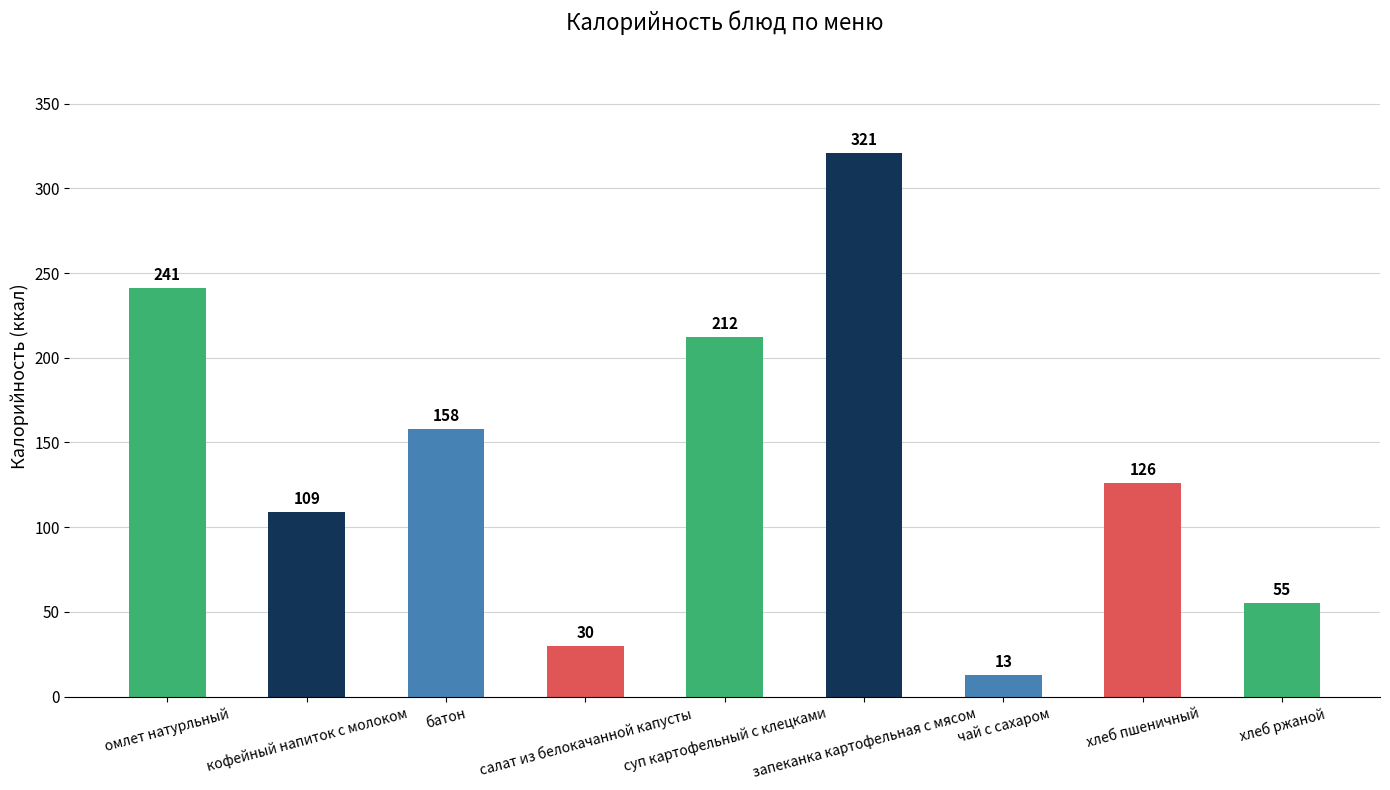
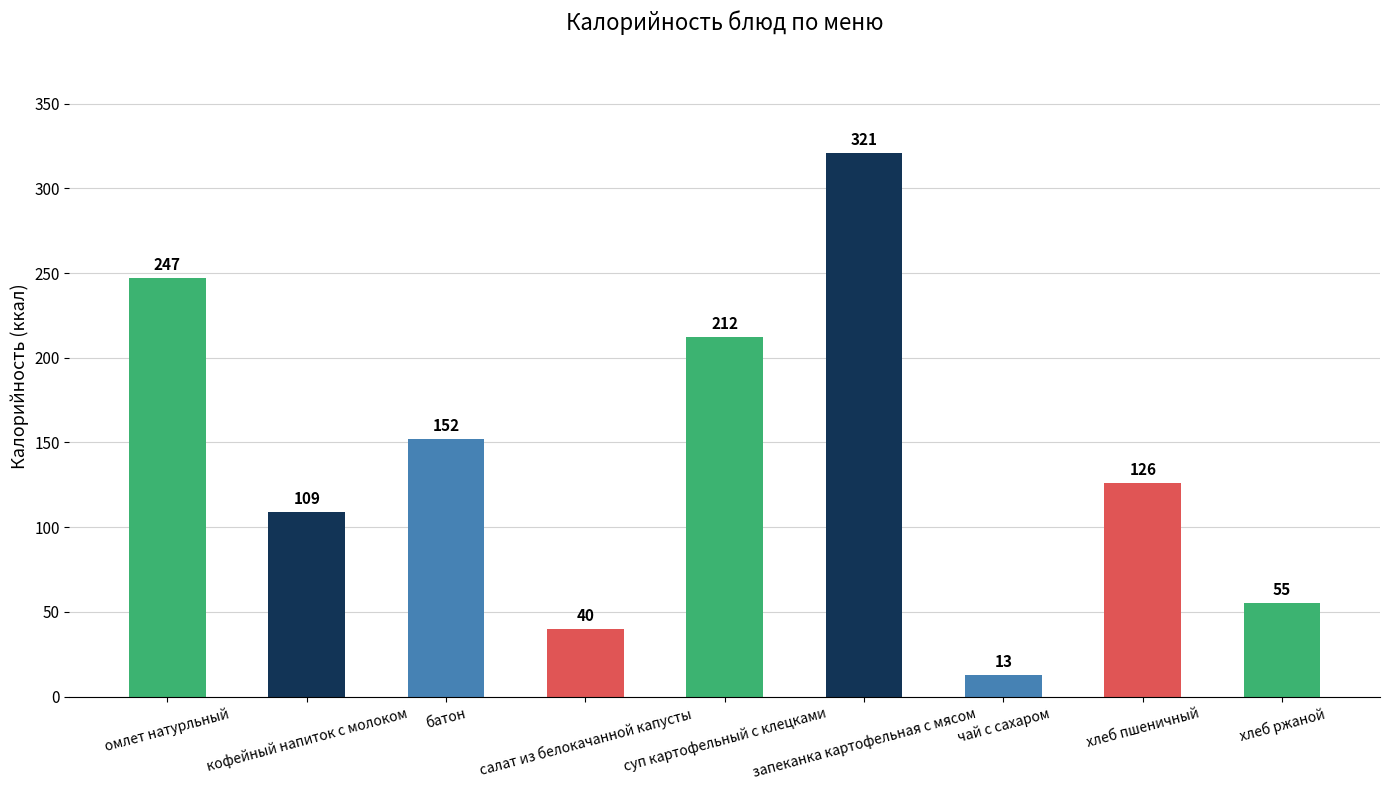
омлет натурльный: 241 -> 247
батон: 158 -> 152
салат из белокачанной капусты: 30 -> 40
